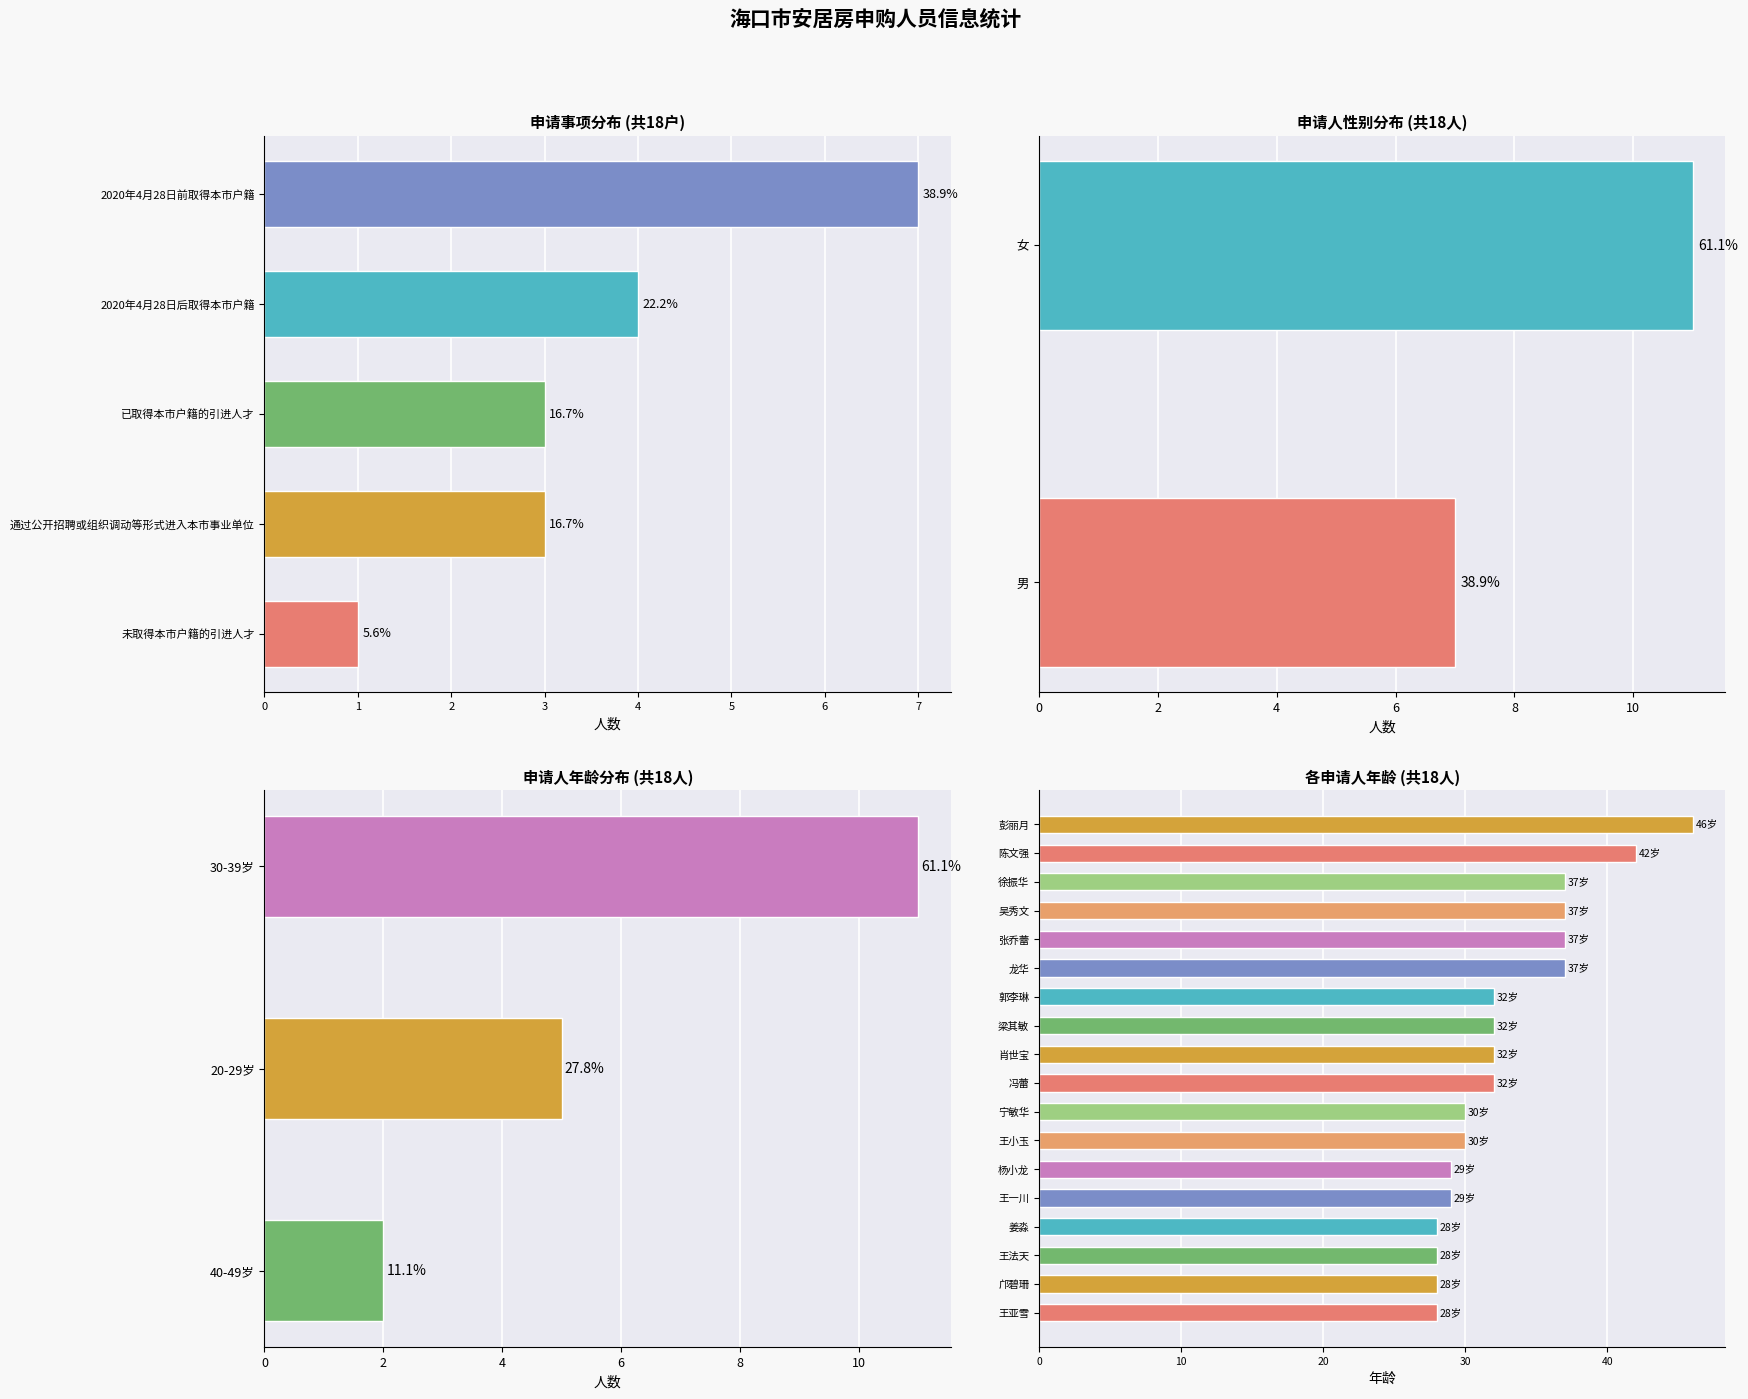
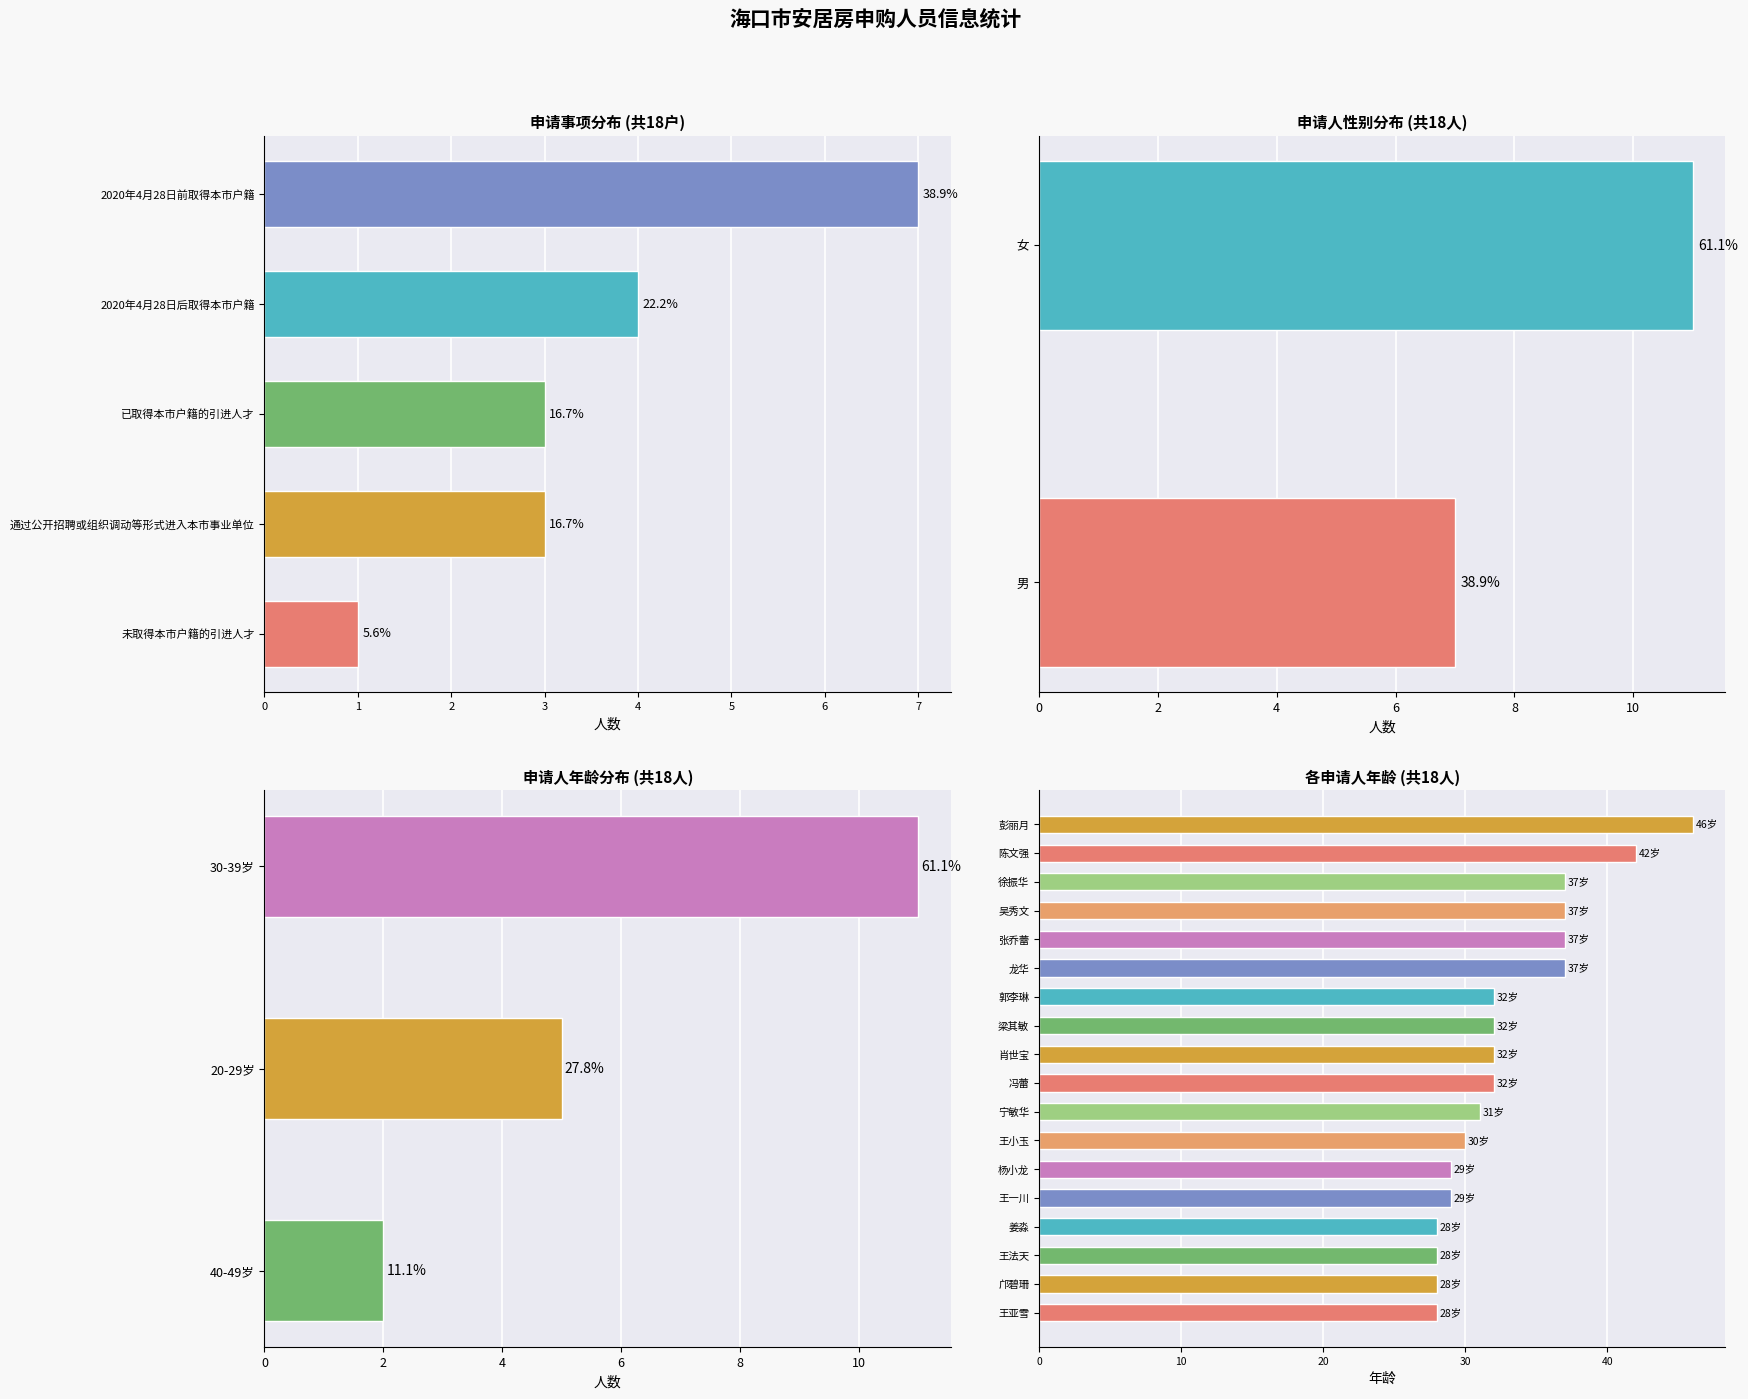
各申请人年龄 (共18人), 宁敏华: 30岁 -> 31岁
